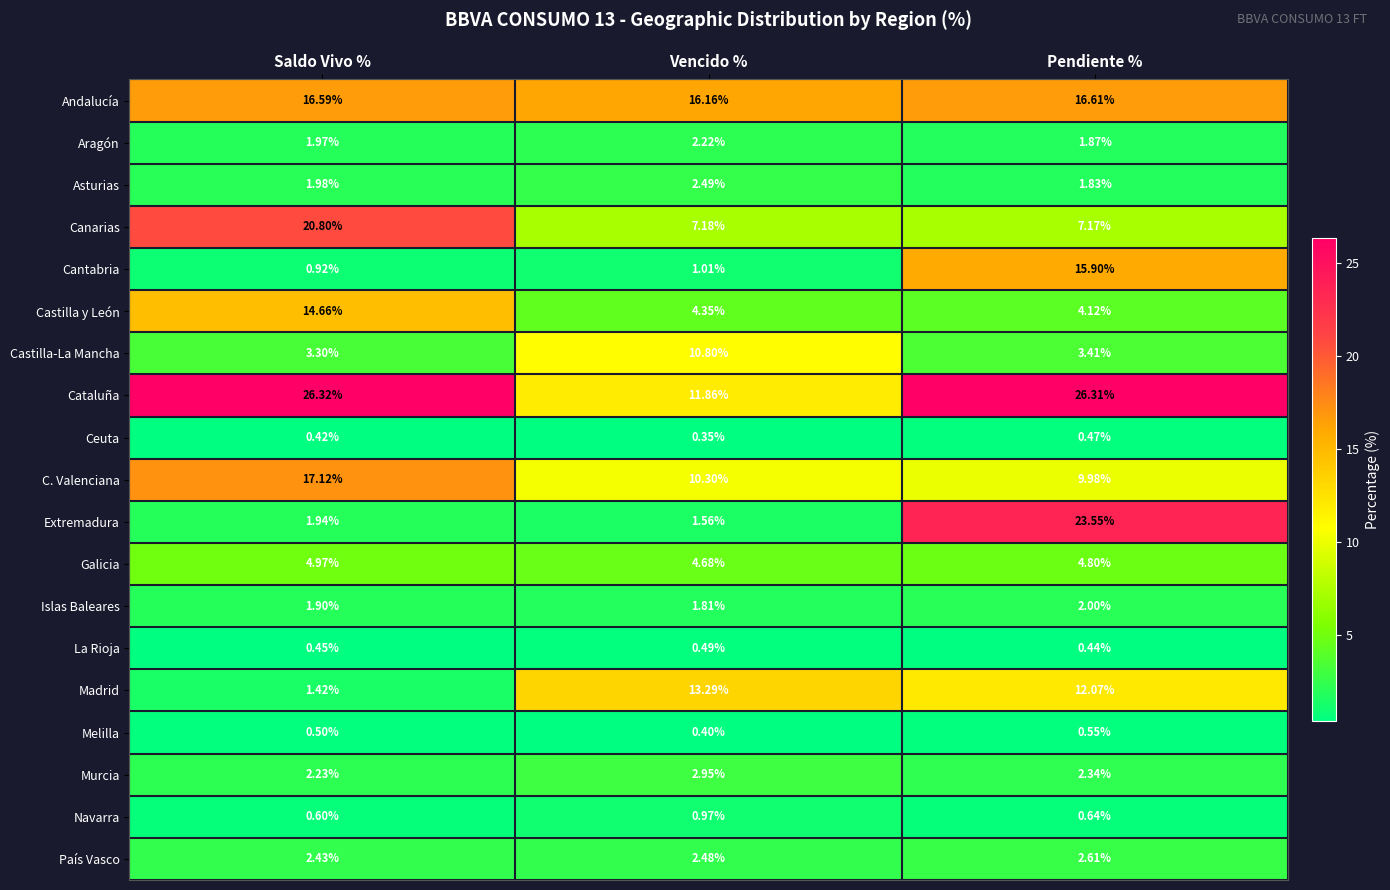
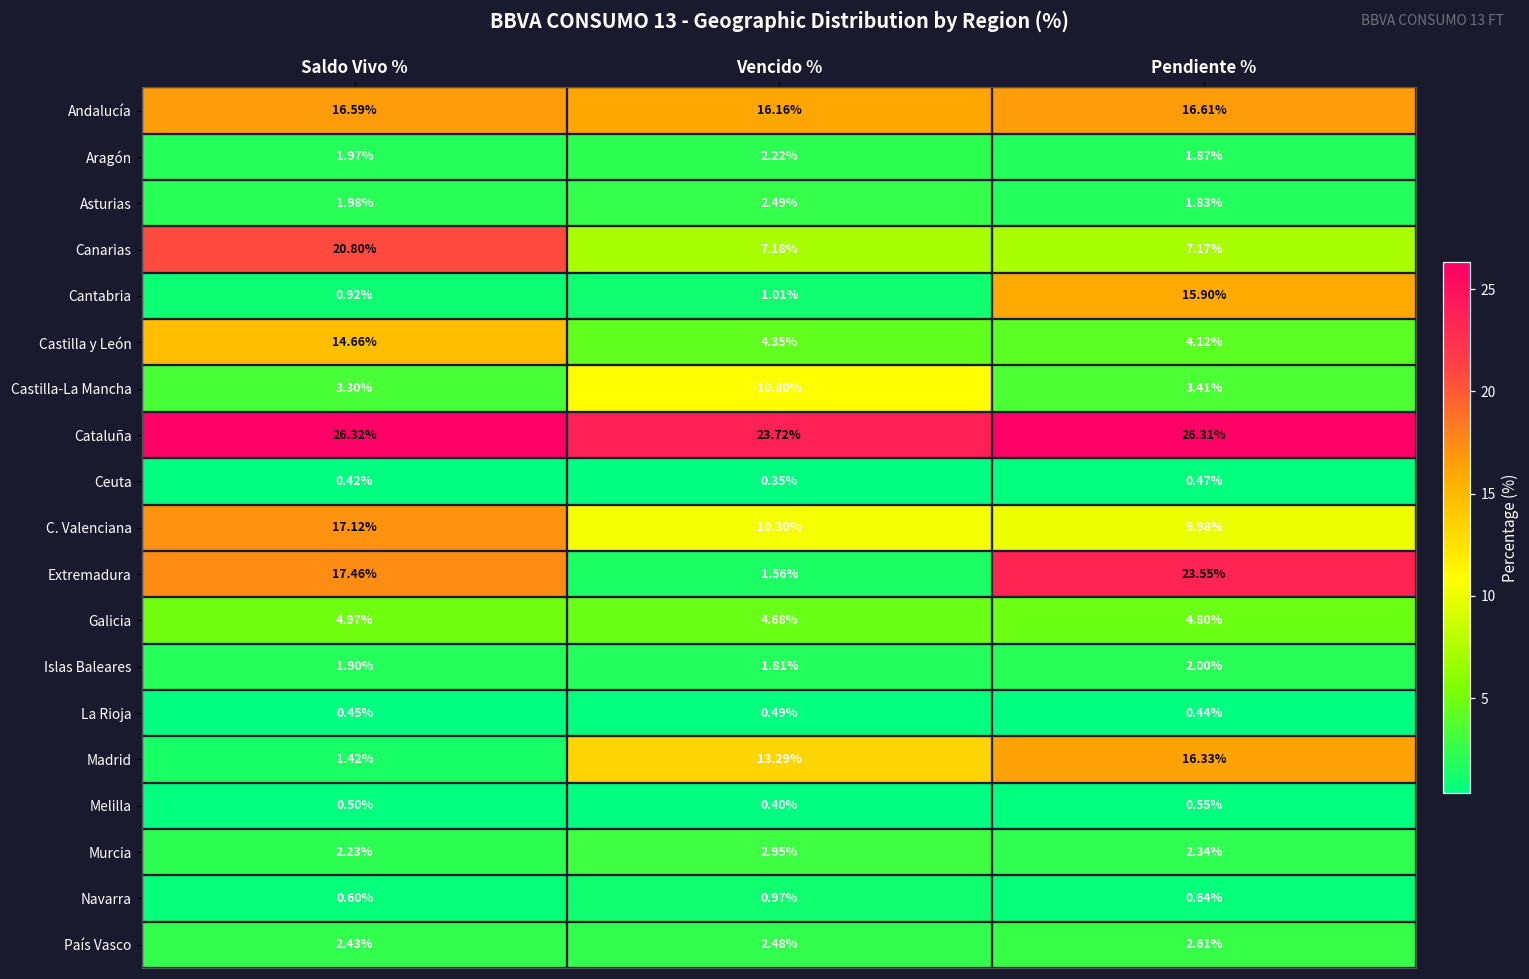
Cataluña, Vencido %: 11.86% -> 23.72%
Extremadura, Saldo Vivo %: 1.94% -> 17.46%
Madrid, Pendiente %: 12.07% -> 16.33%
